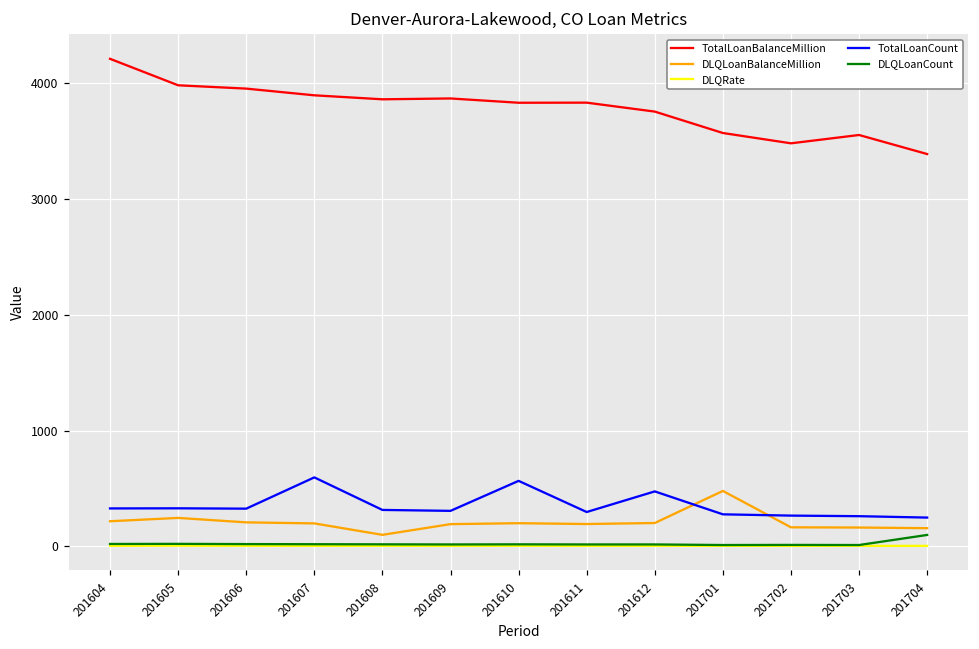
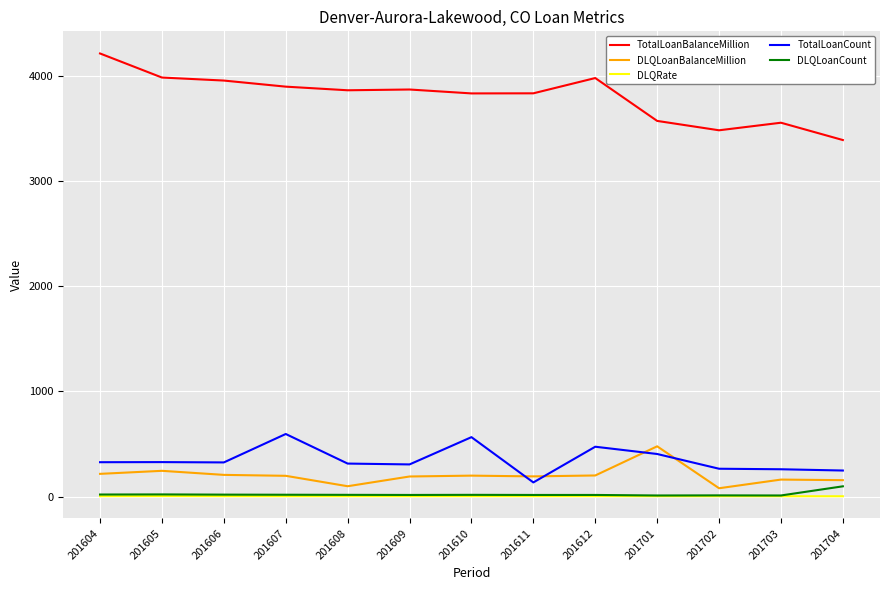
TotalLoanCount, 201611: 300 -> 140
TotalLoanBalanceMillion, 201612: 3750 -> 3980
TotalLoanCount, 201701: 280 -> 410
DLQLoanBalanceMillion, 201702: 160 -> 80
